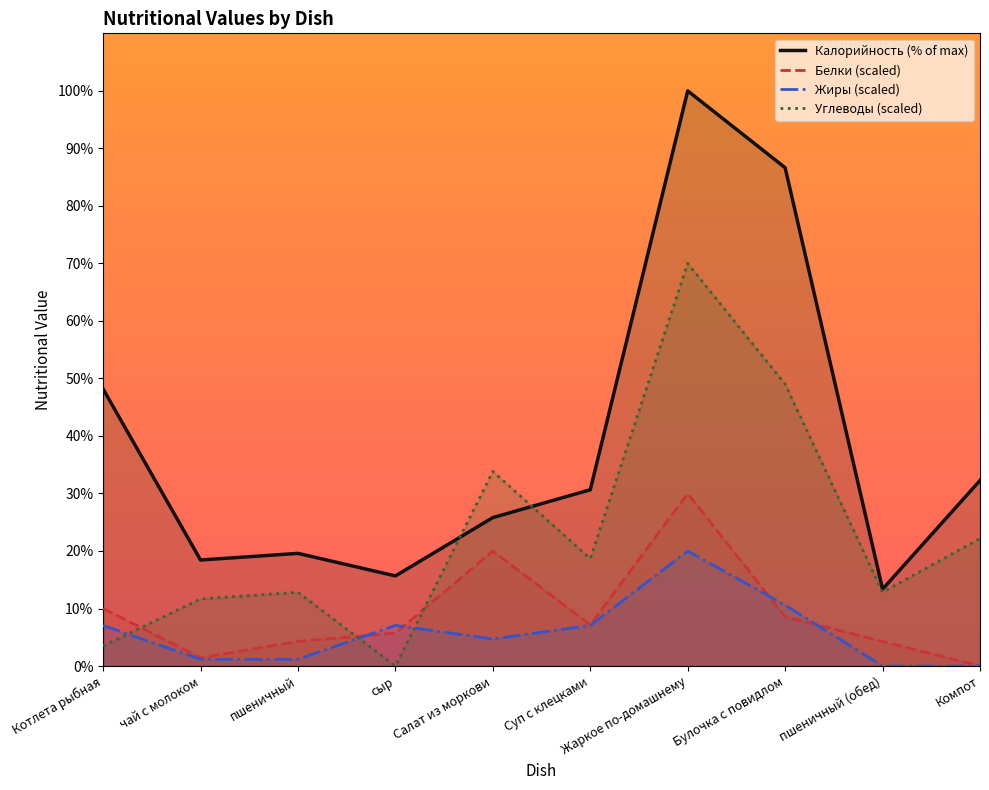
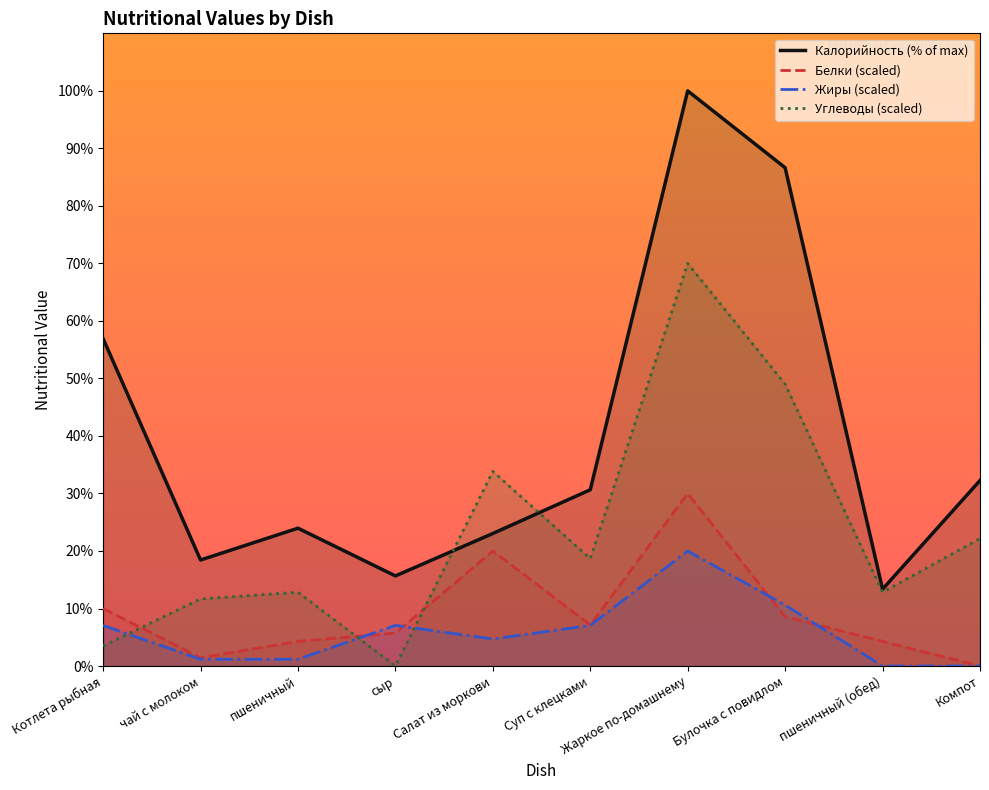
Калорийность (% of max), Котлета рыбная: 48% -> 57%
Калорийность (% of max), пшеничный: 20% -> 24%
Калорийность (% of max), Салат из моркови: 26% -> 23%
